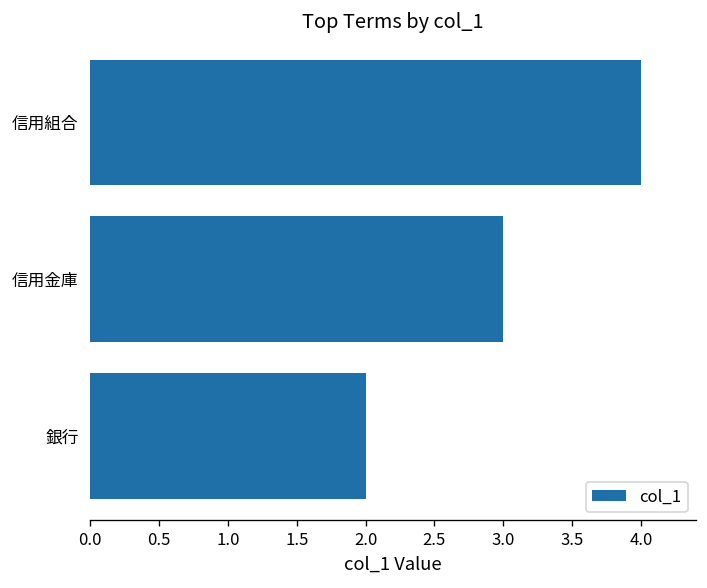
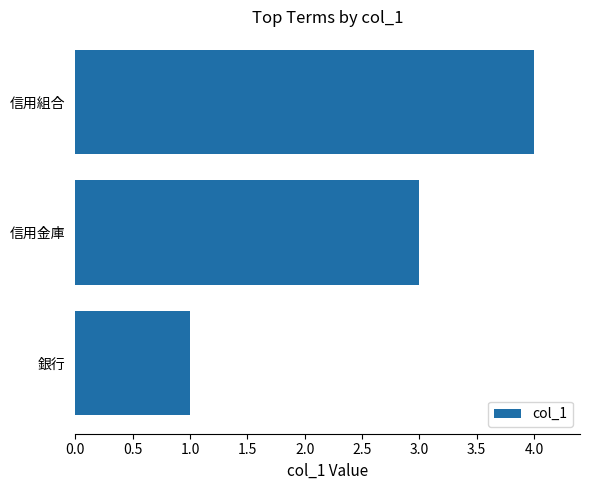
銀行: 2 -> 1
